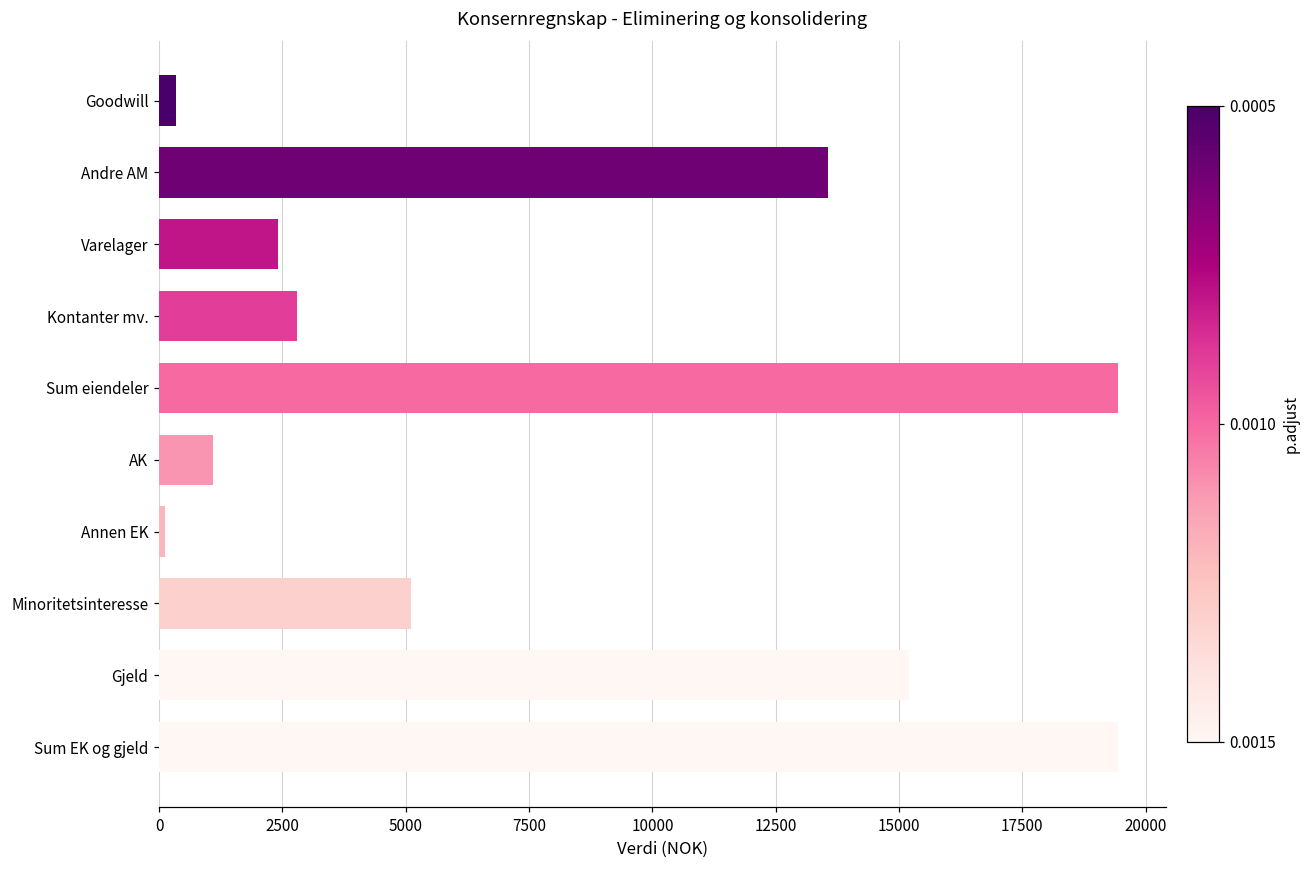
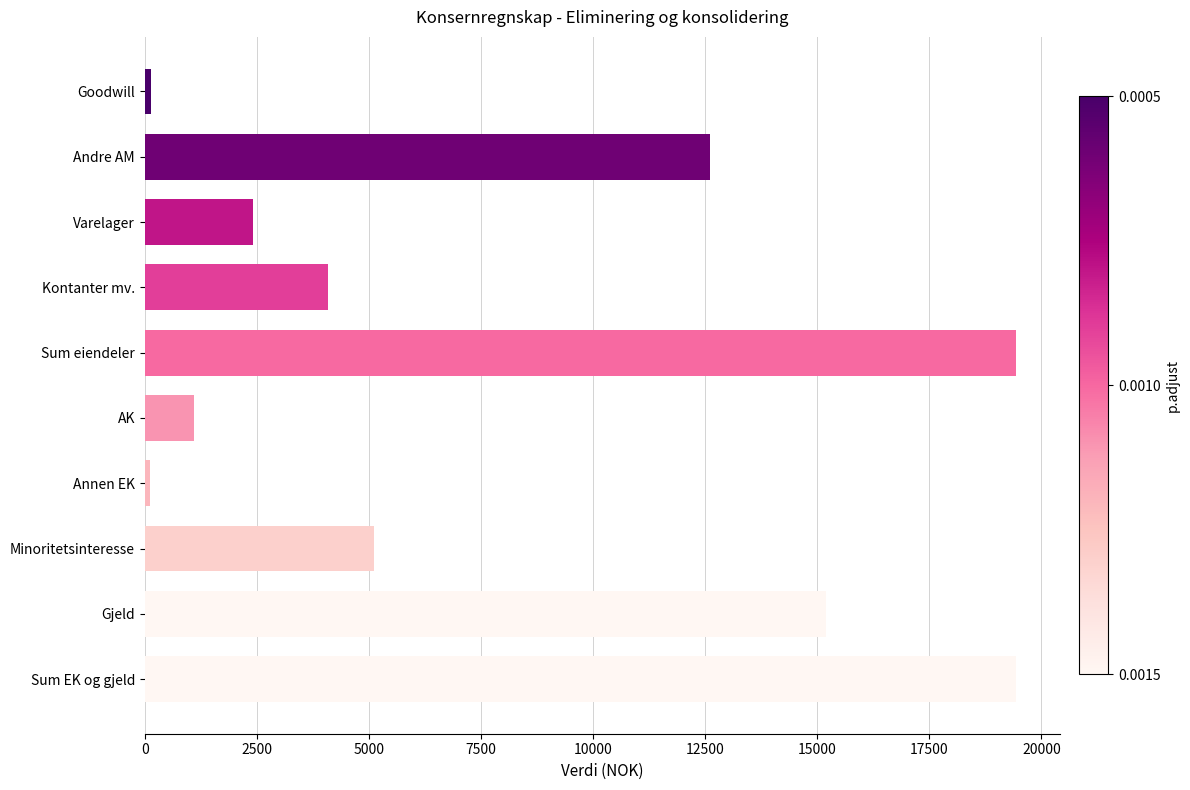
Goodwill: 300 -> 100
Andre AM: 13600 -> 12600
Kontanter mv.: 2800 -> 4100
